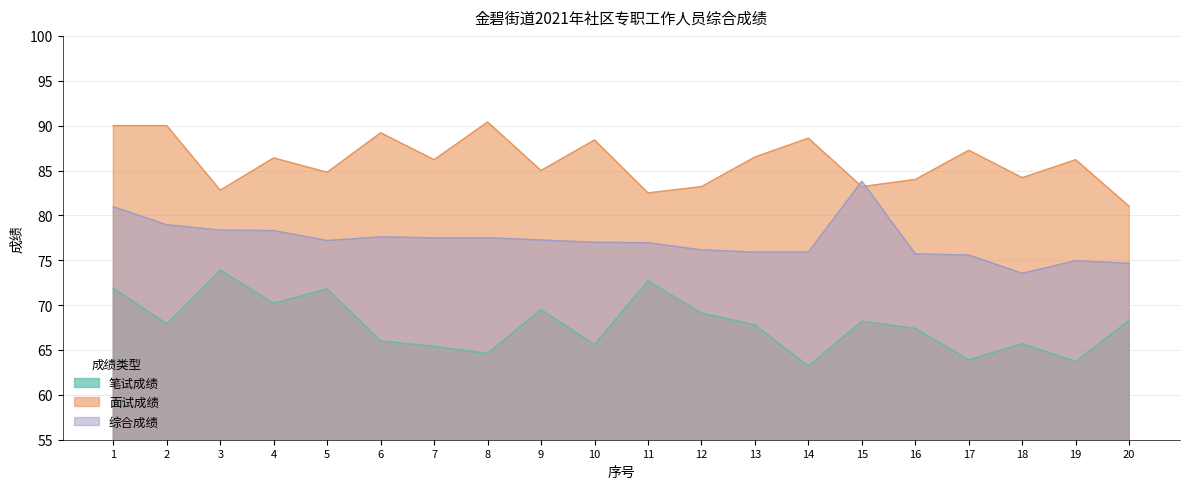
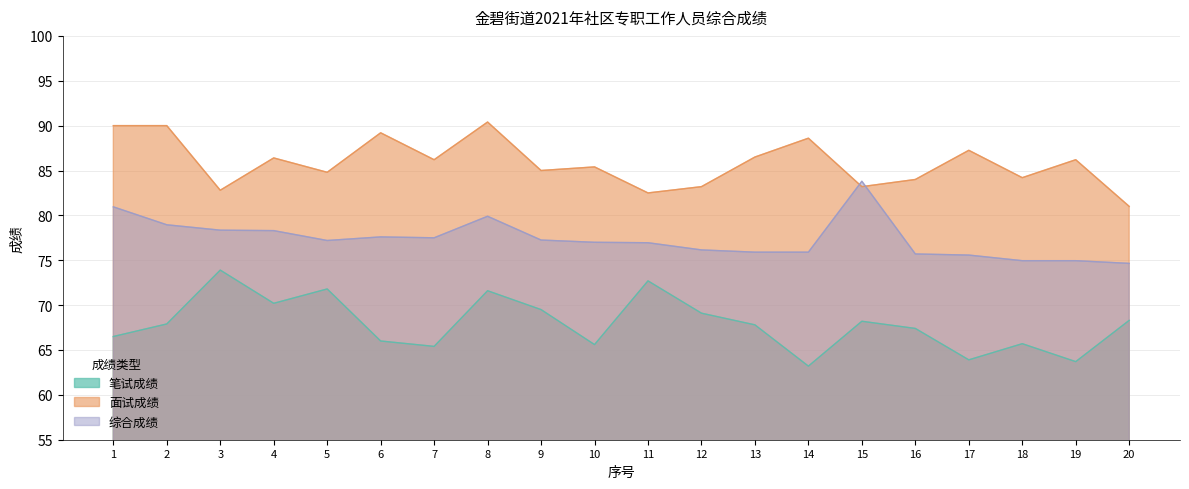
笔试成绩, 1: 72 -> 67
笔试成绩, 8: 65 -> 72
综合成绩, 8: 78 -> 80
面试成绩, 10: 88 -> 85
综合成绩, 18: 74 -> 75
